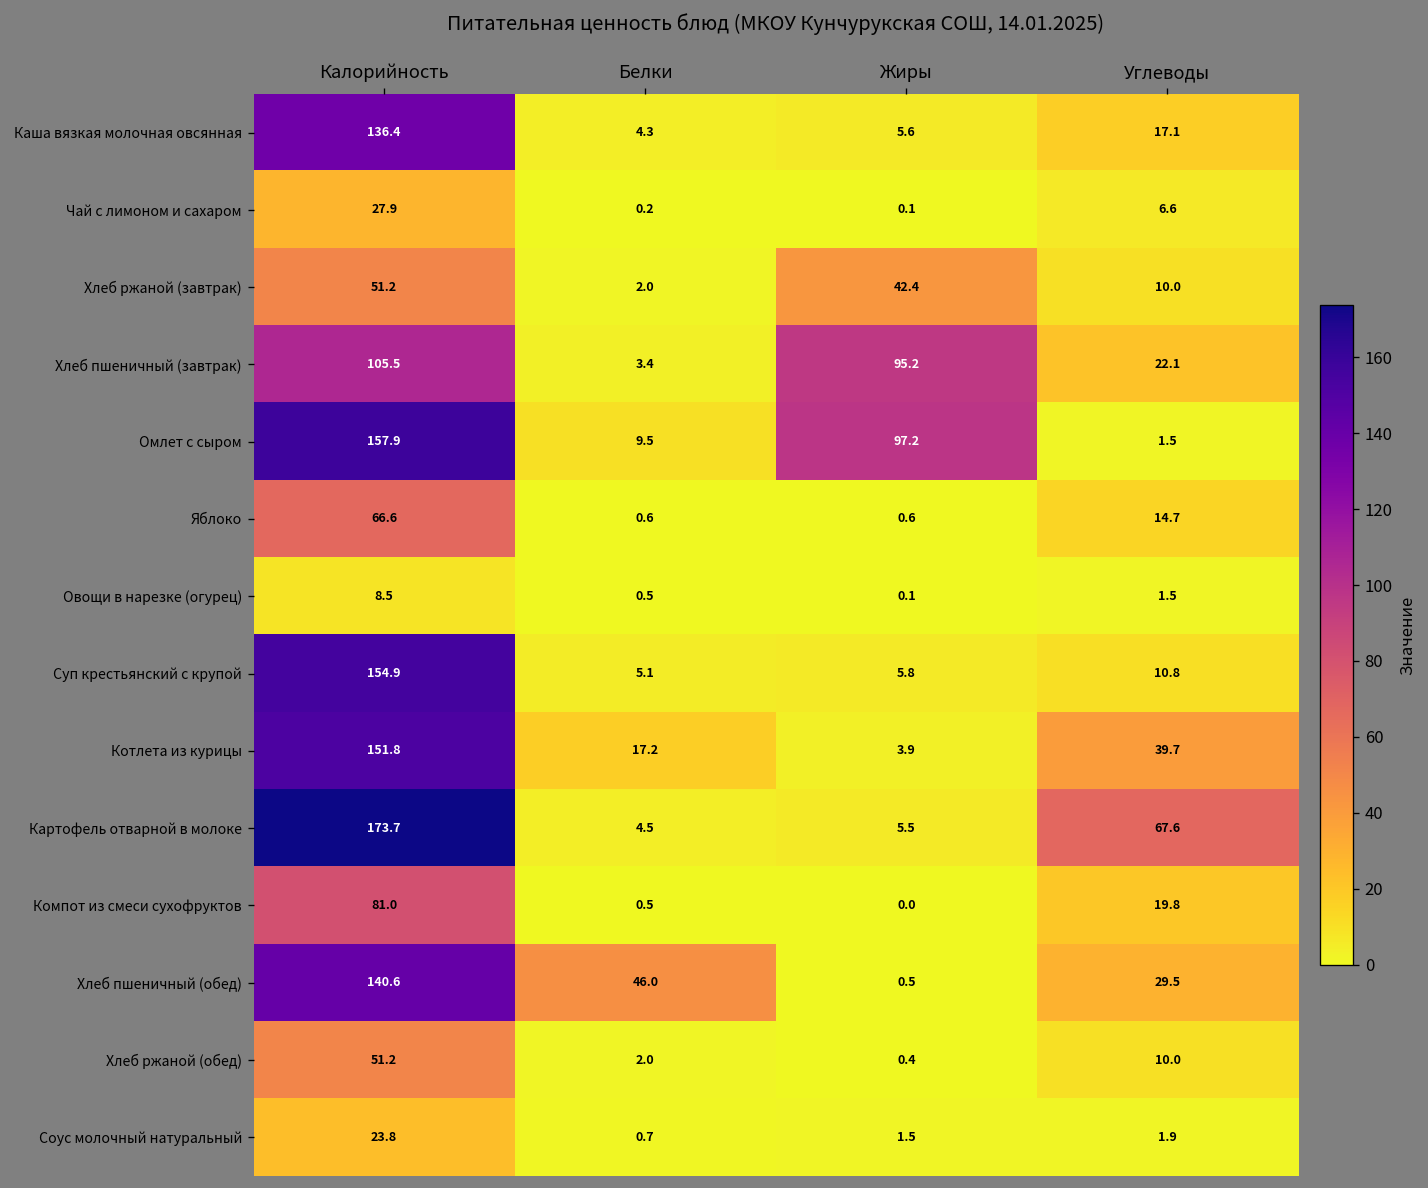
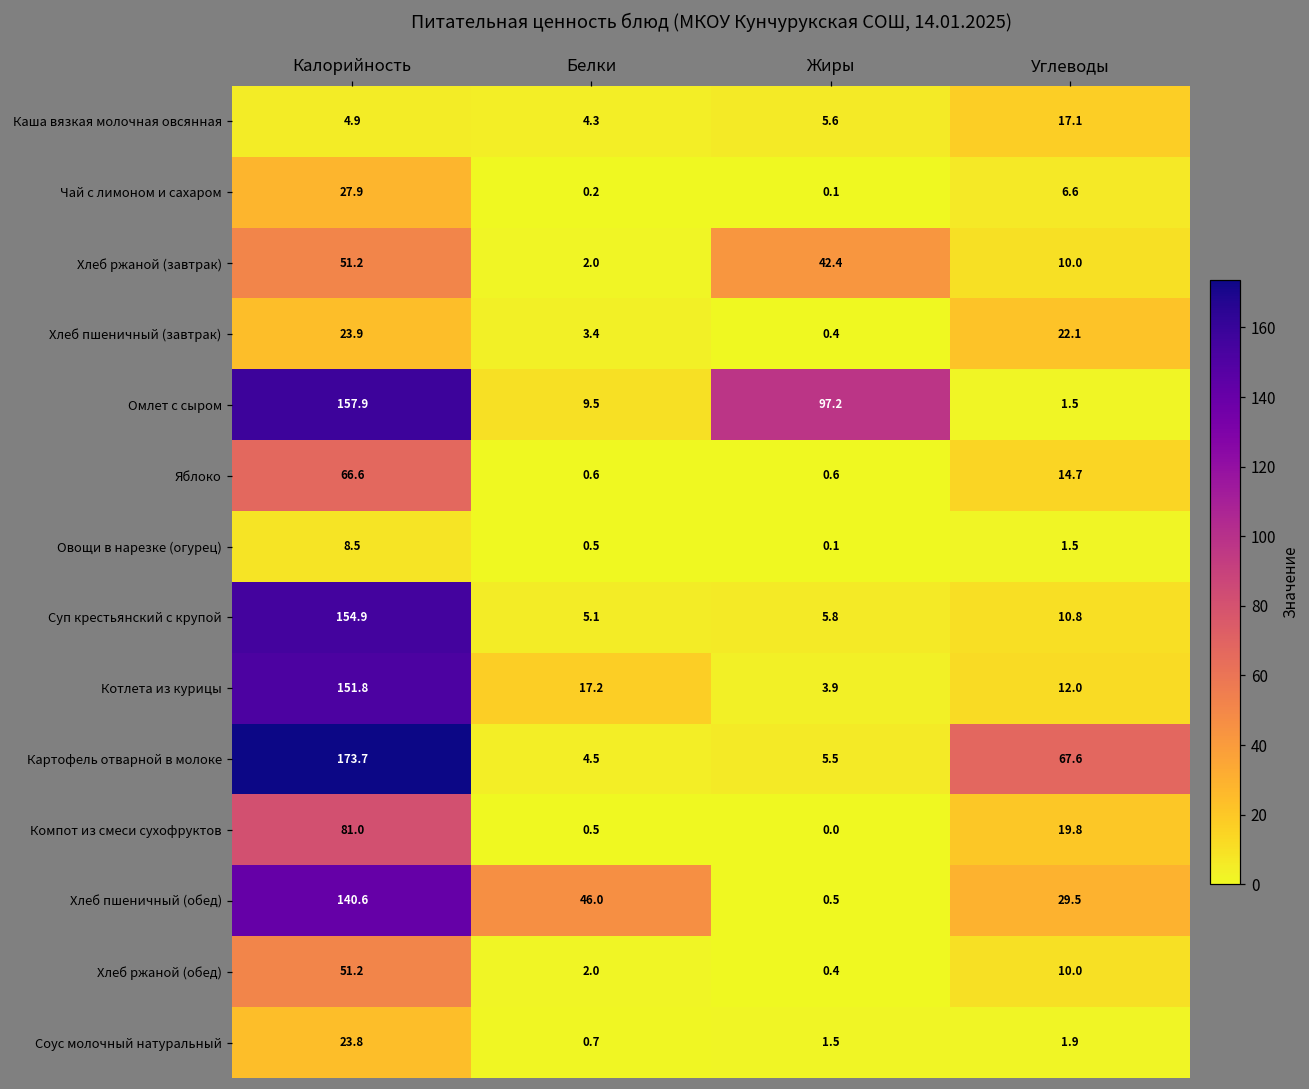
Каша вязкая молочная овсянная, Калорийность: 136.4 -> 4.9
Хлеб пшеничный (завтрак), Калорийность: 105.5 -> 23.9
Хлеб пшеничный (завтрак), Жиры: 95.2 -> 0.4
Котлета из курицы, Углеводы: 39.7 -> 12.0
